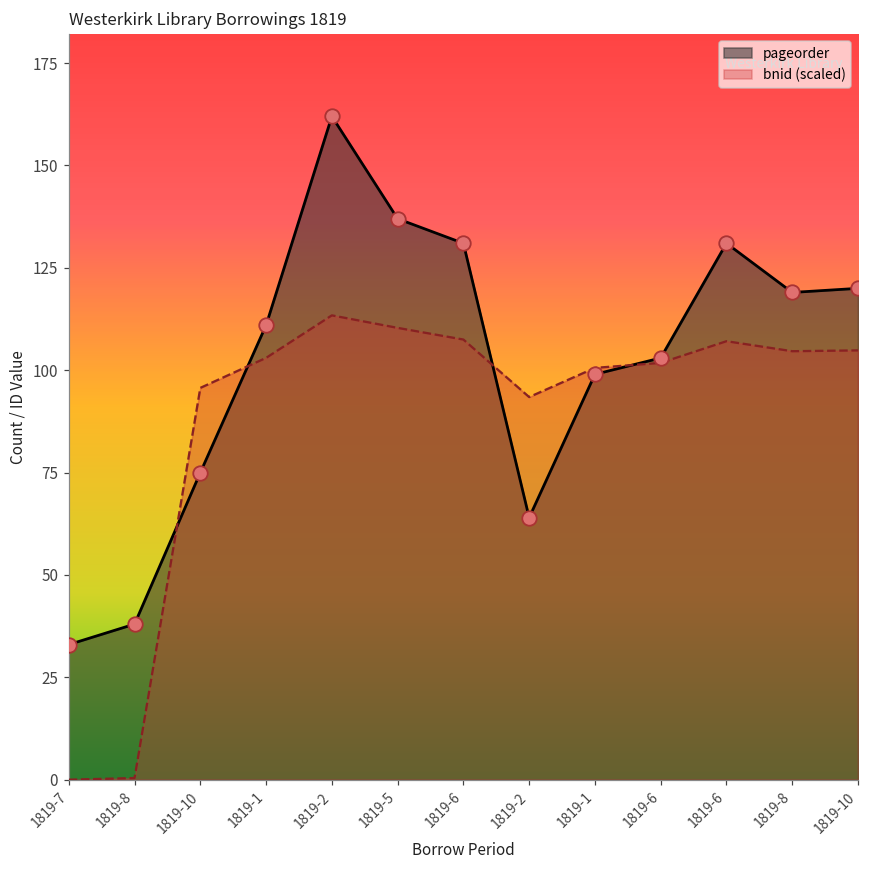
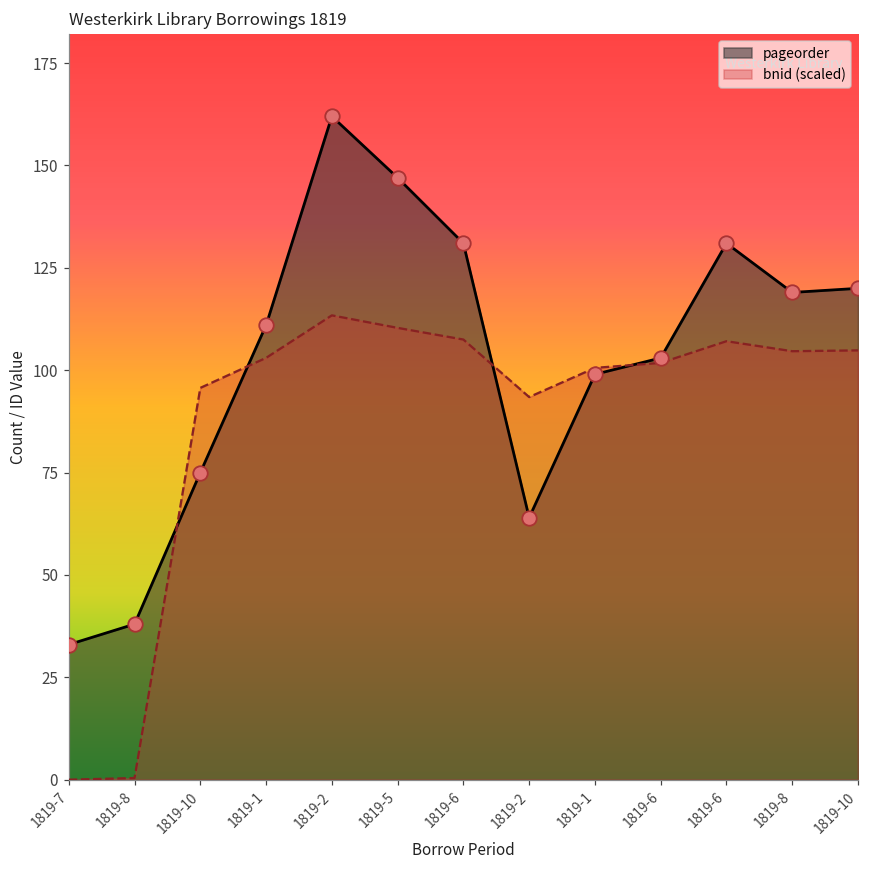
pageorder, 1819-5: 137 -> 147
